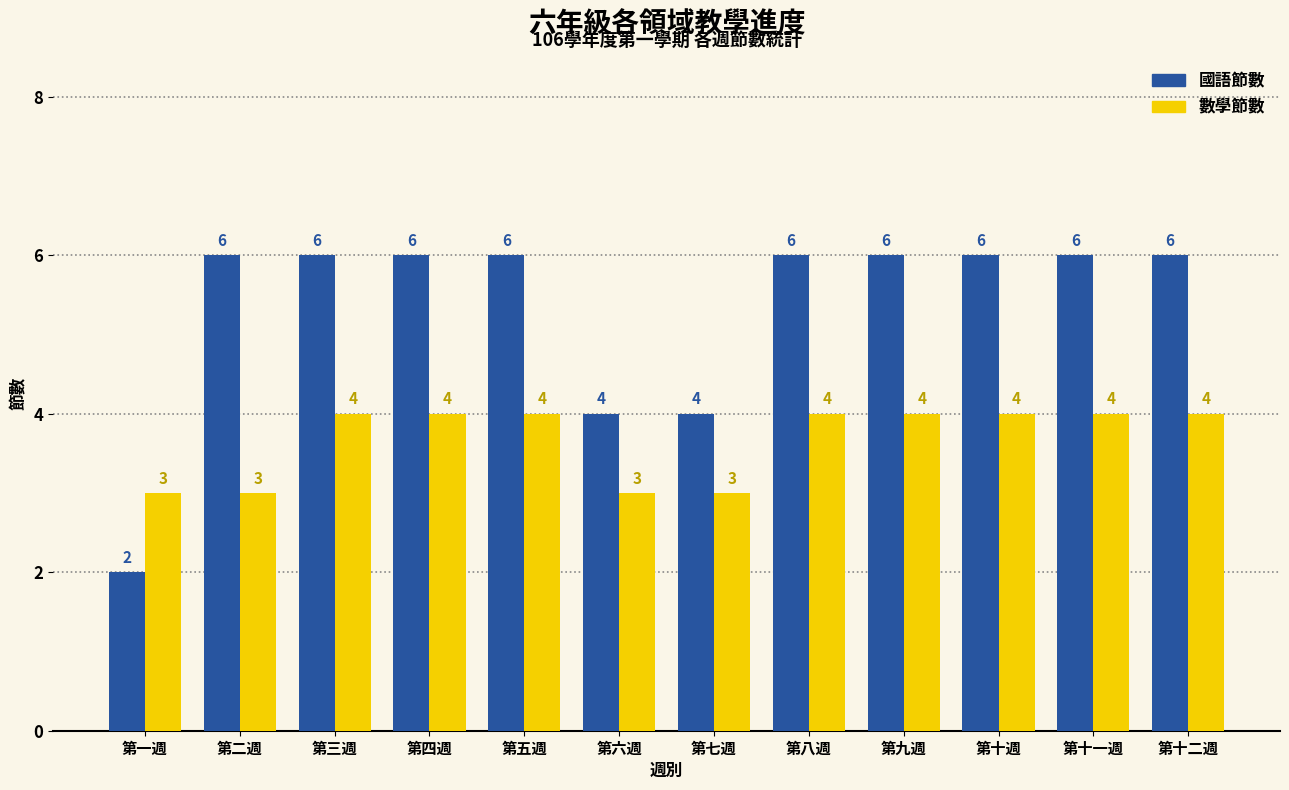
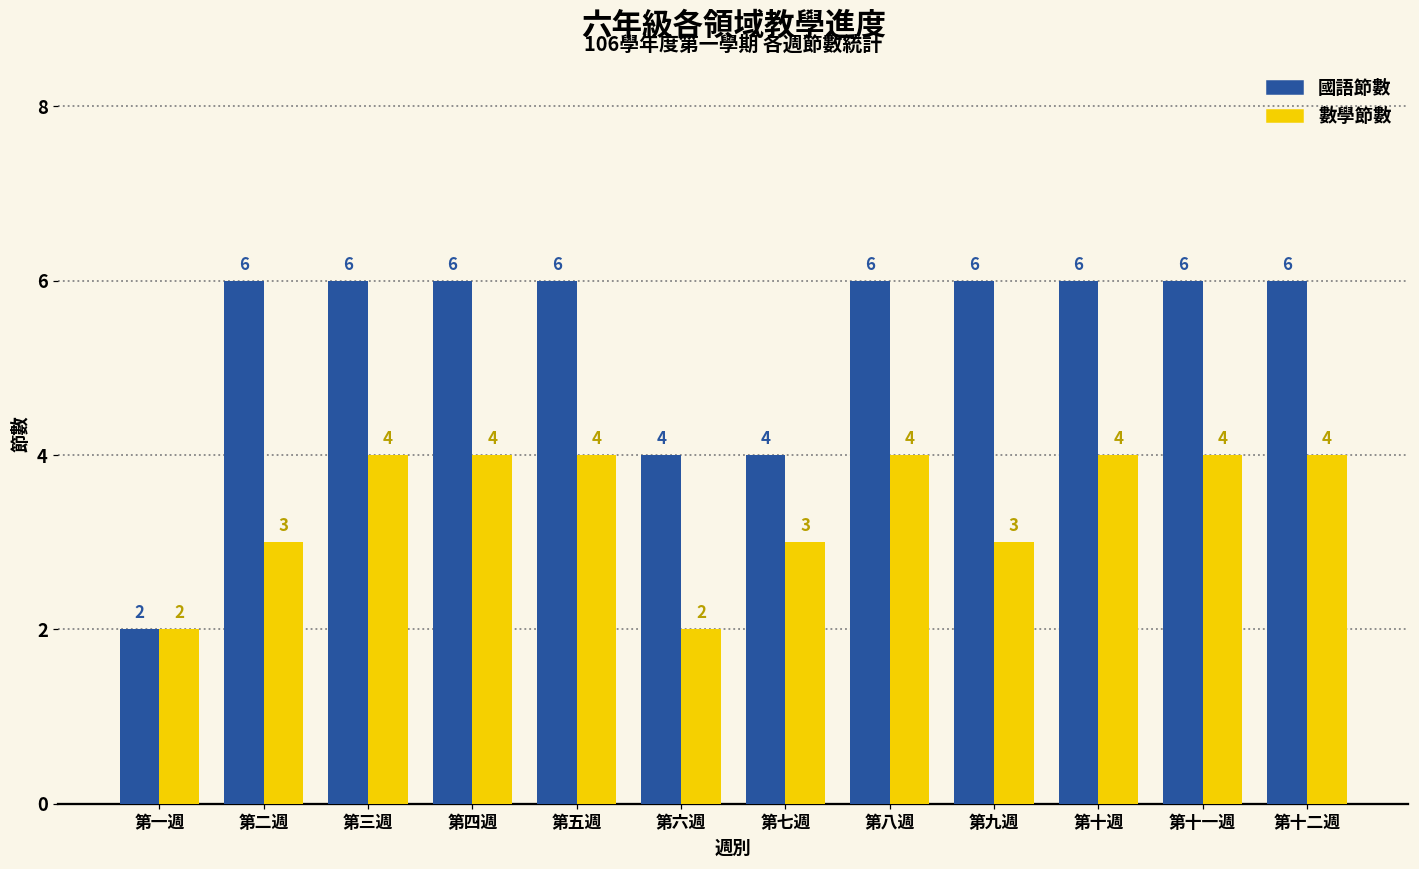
數學節數, 第一週: 3 -> 2
數學節數, 第六週: 3 -> 2
數學節數, 第九週: 4 -> 3
